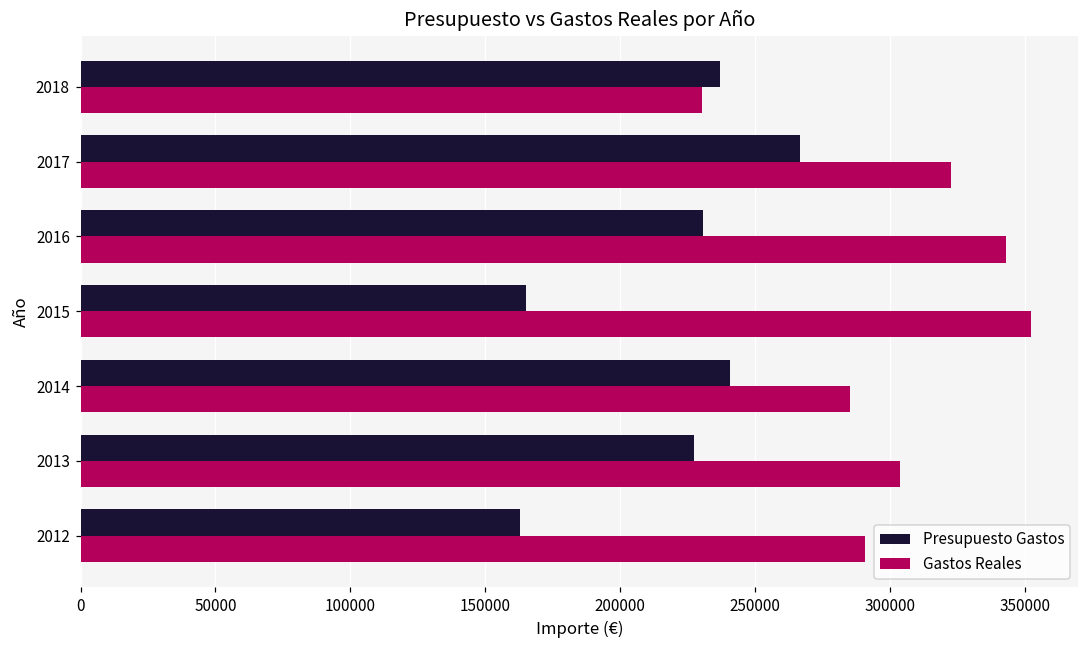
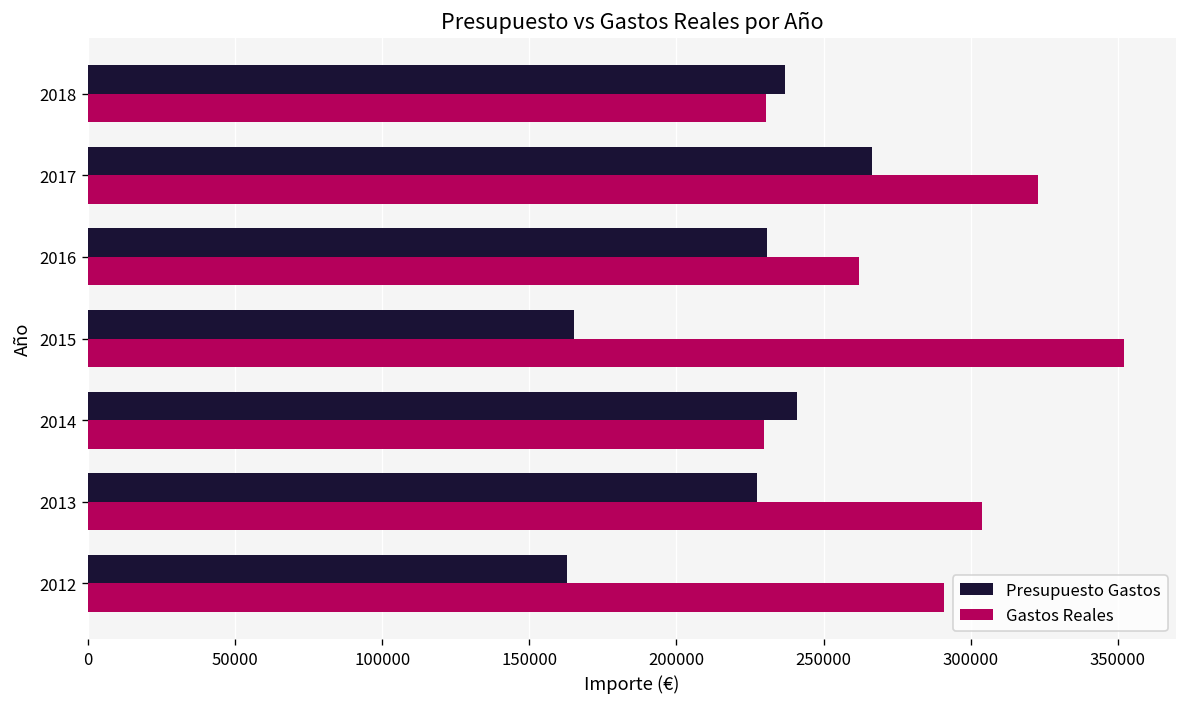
Gastos Reales, 2016: 343000 -> 262000
Gastos Reales, 2014: 285000 -> 230000
